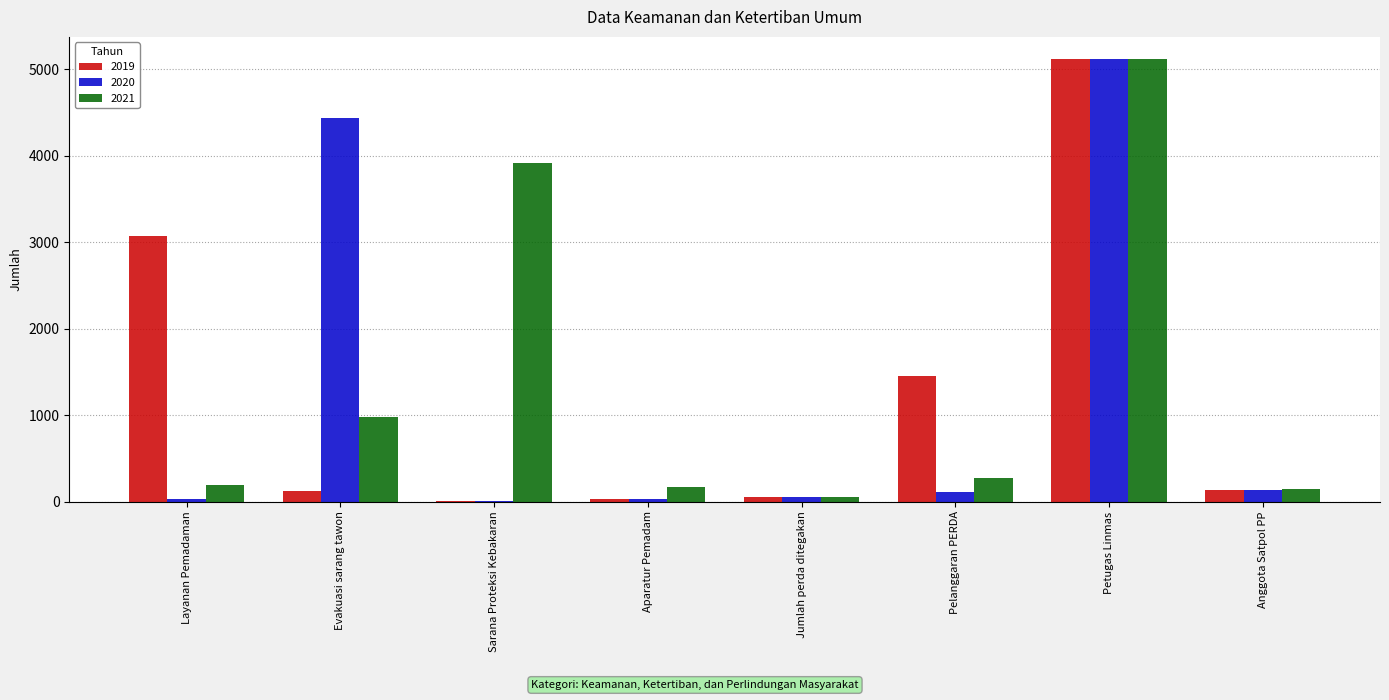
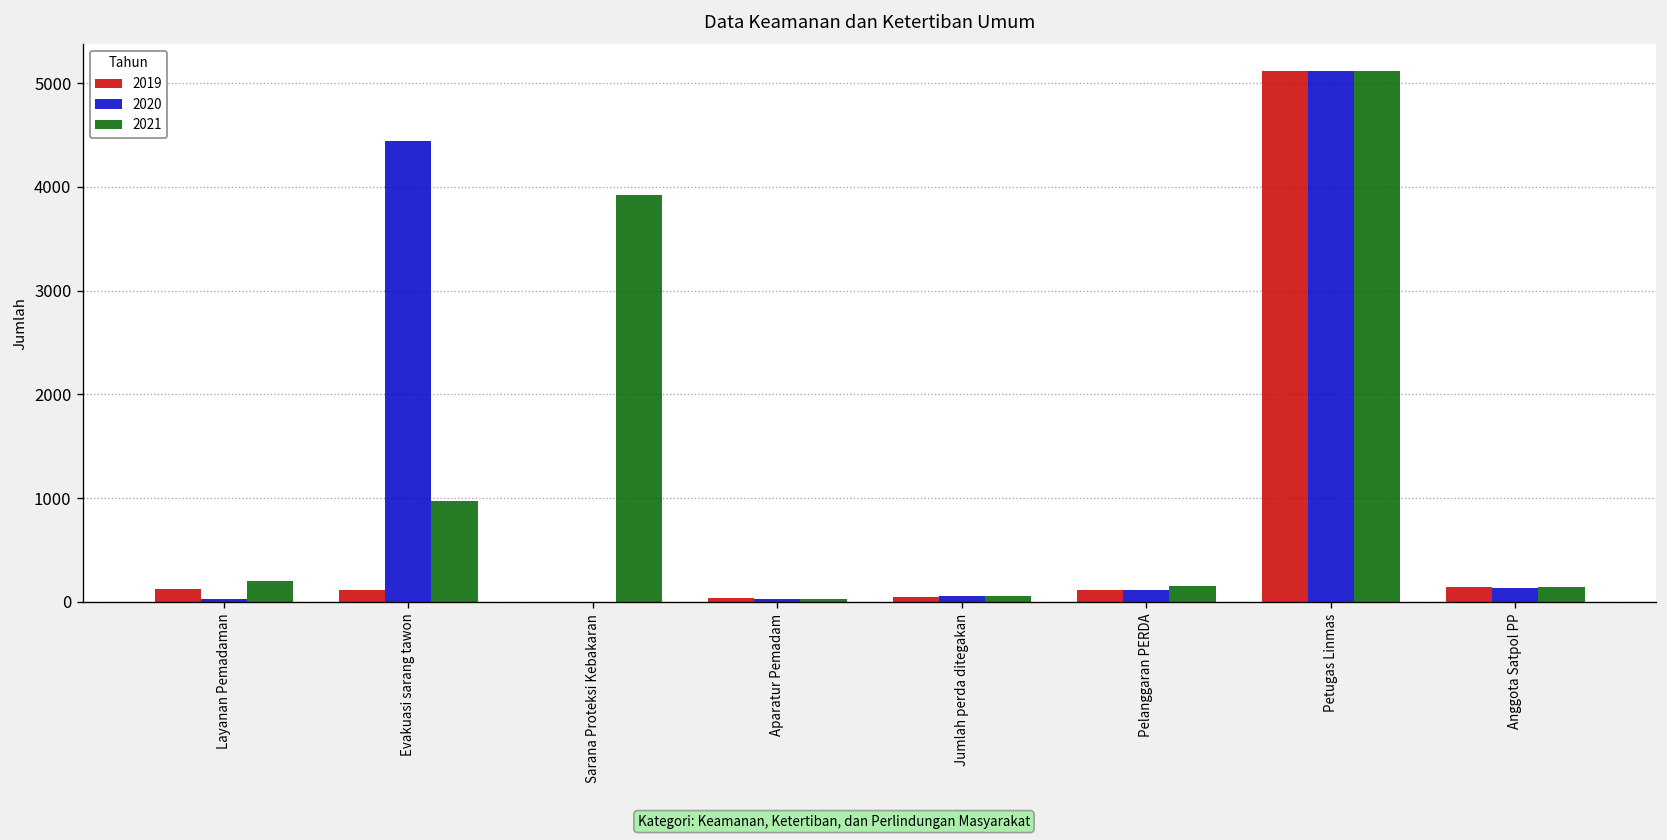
2019, Layanan Pemadaman: 3100 -> 100
2021, Aparatur Pemadam: 200 -> 0
2019, Pelanggaran PERDA: 1500 -> 100
2021, Pelanggaran PERDA: 300 -> 200
